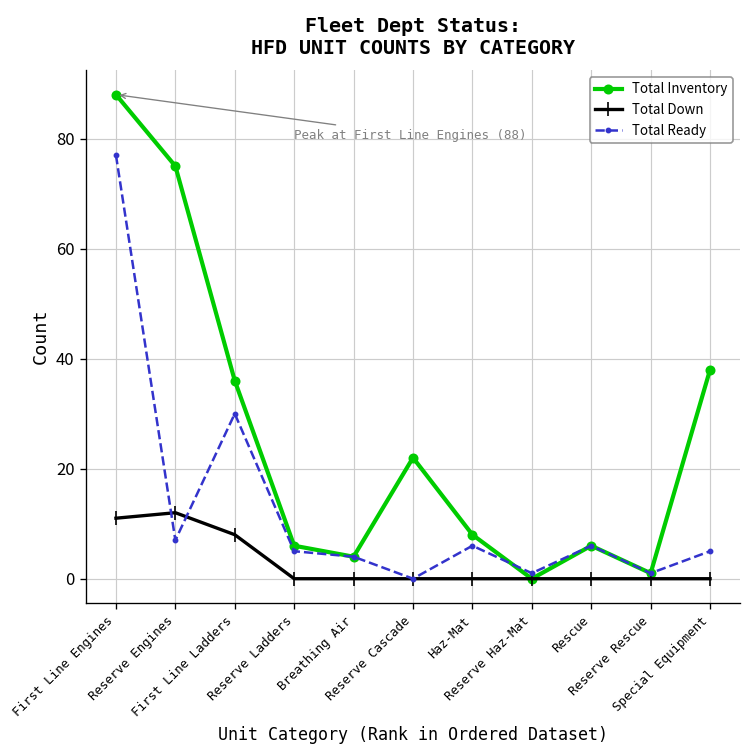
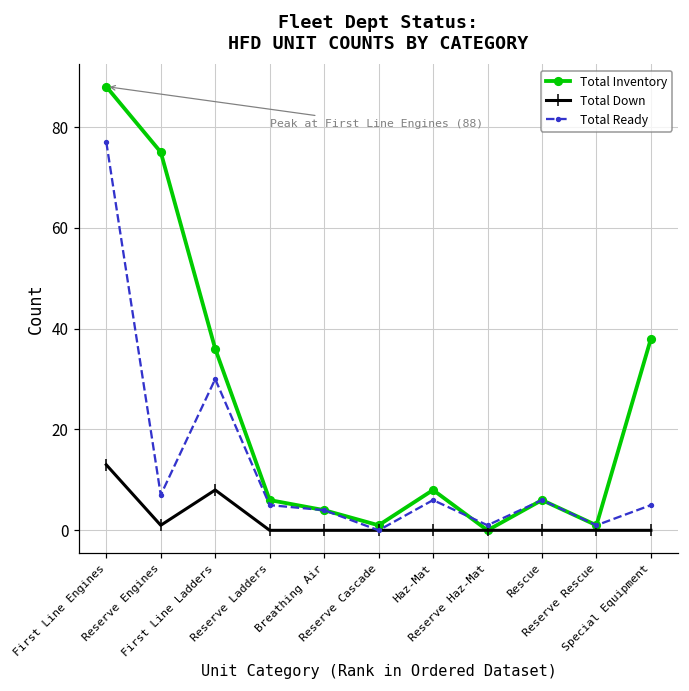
Total Down, First Line Engines: 11 -> 13
Total Down, Reserve Engines: 12 -> 1
Total Inventory, Reserve Cascade: 22 -> 1
